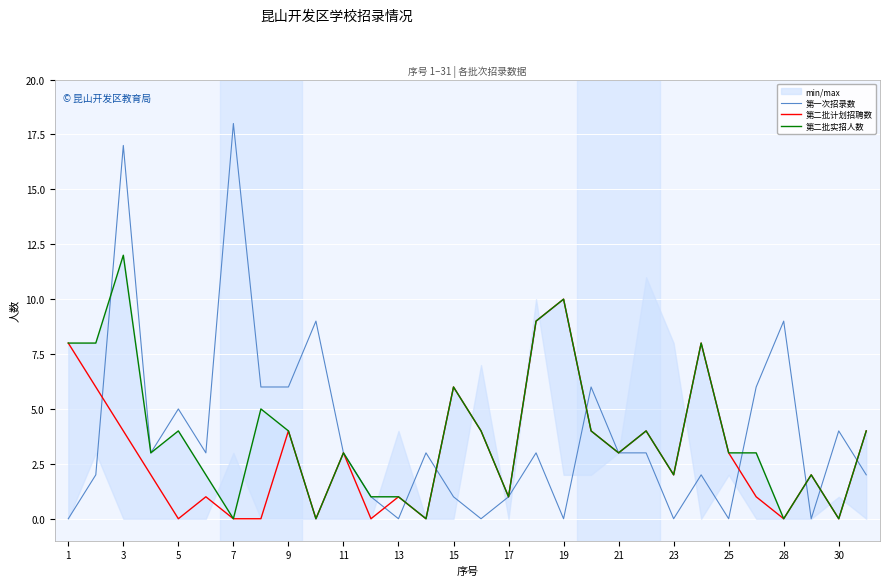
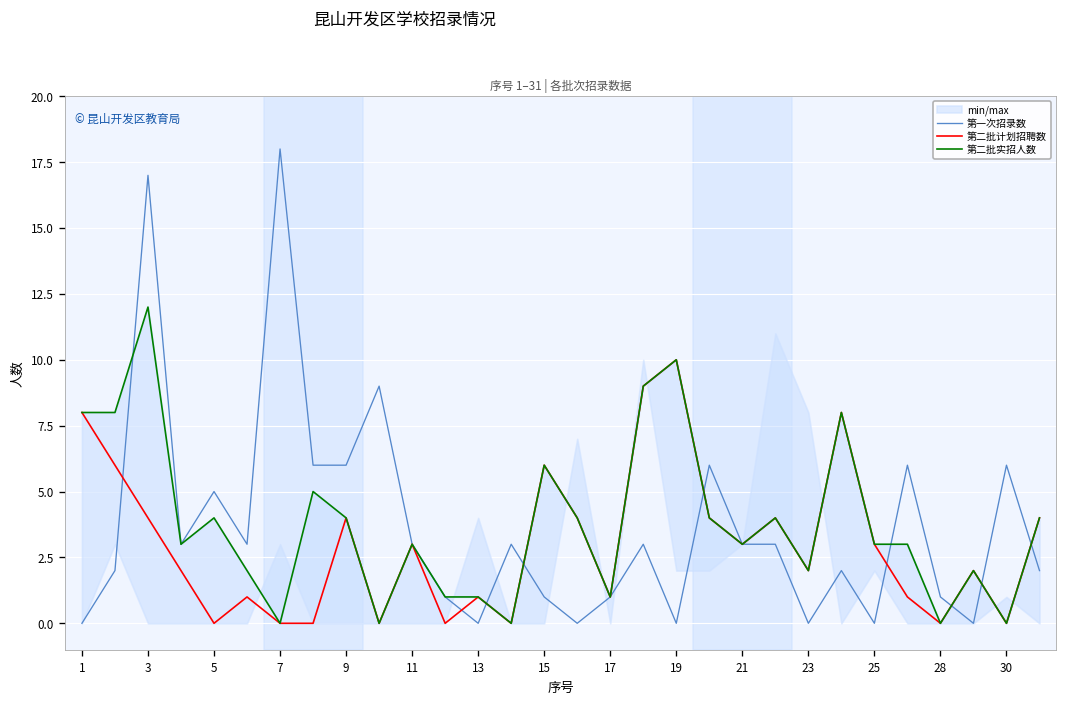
第一次招录数, 28: 9 -> 1
第一次招录数, 30: 4 -> 6
